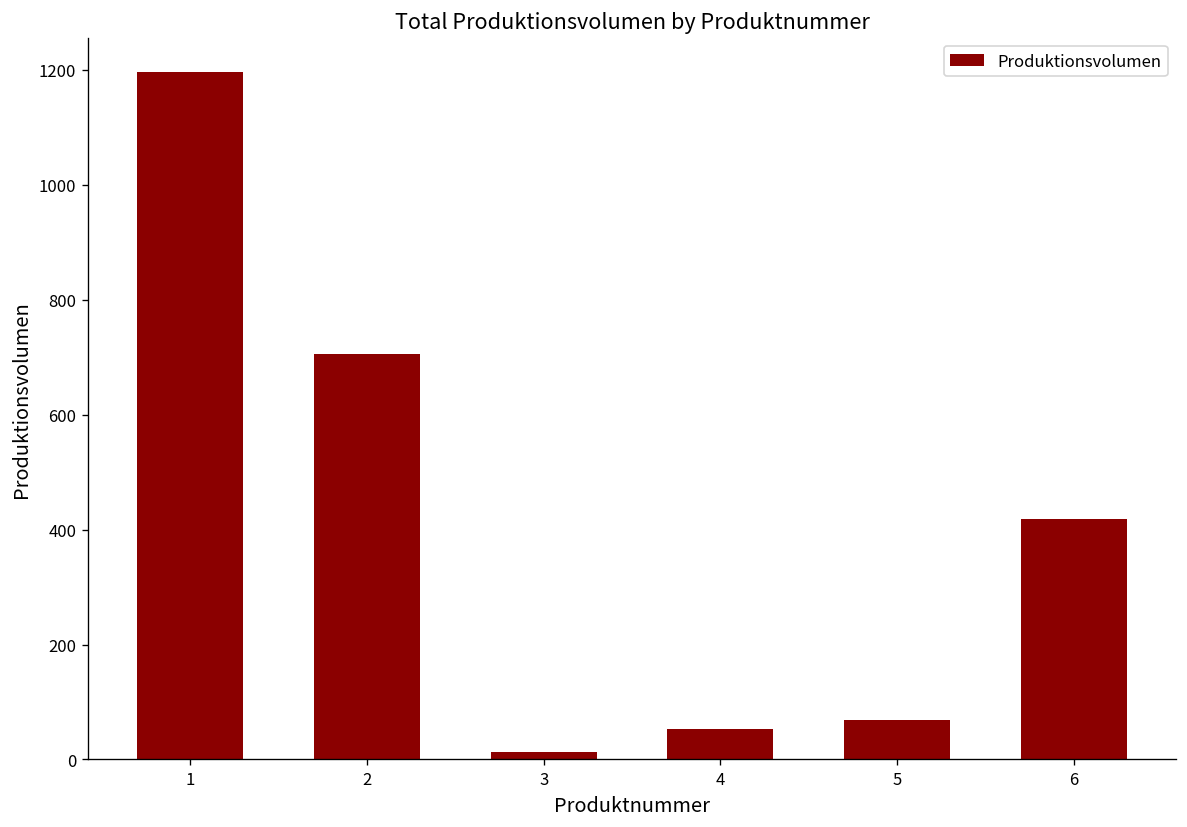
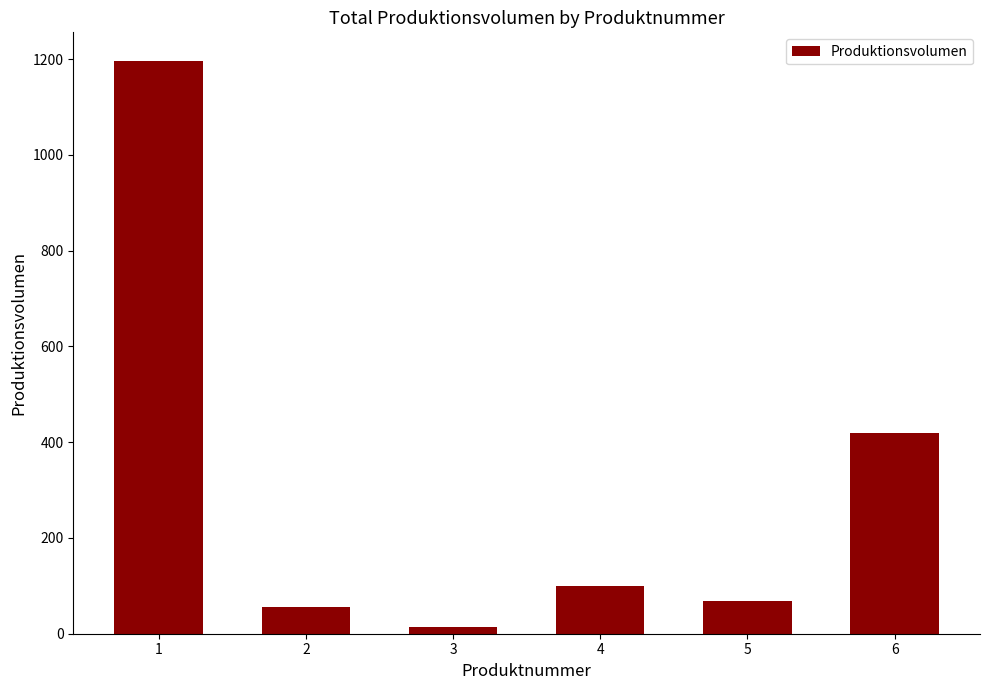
2: 710 -> 60
4: 50 -> 100
